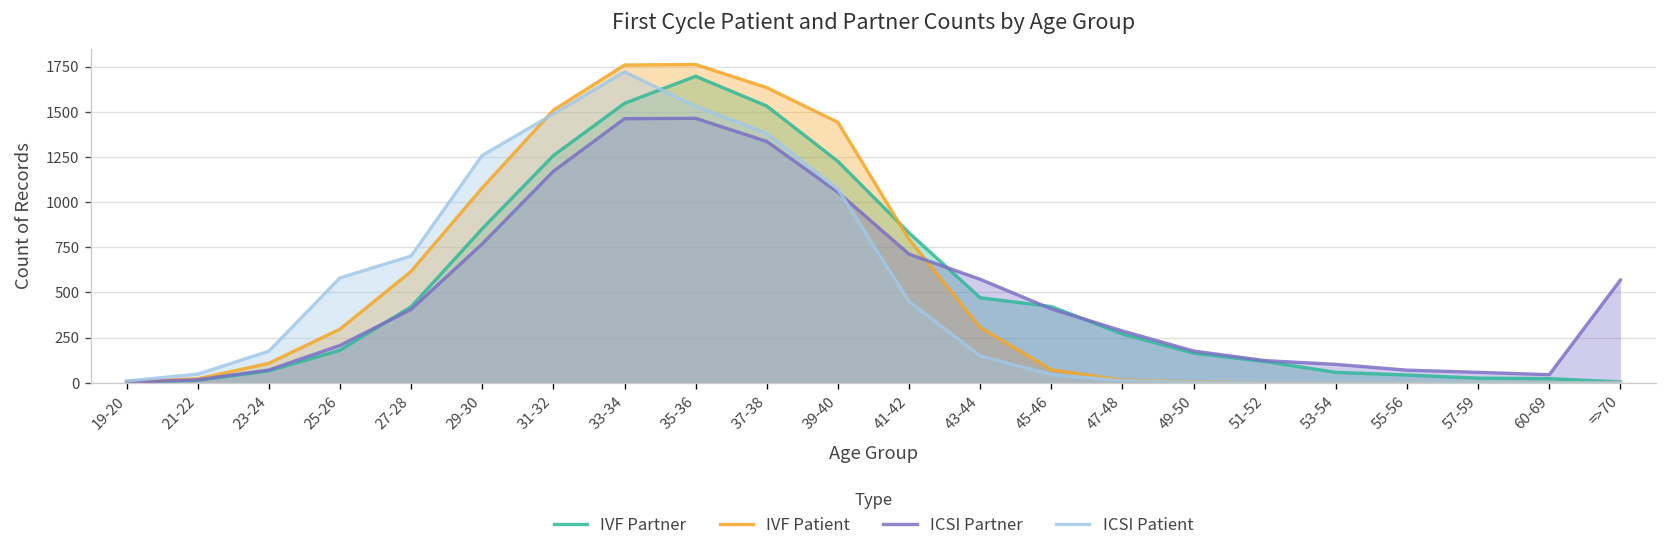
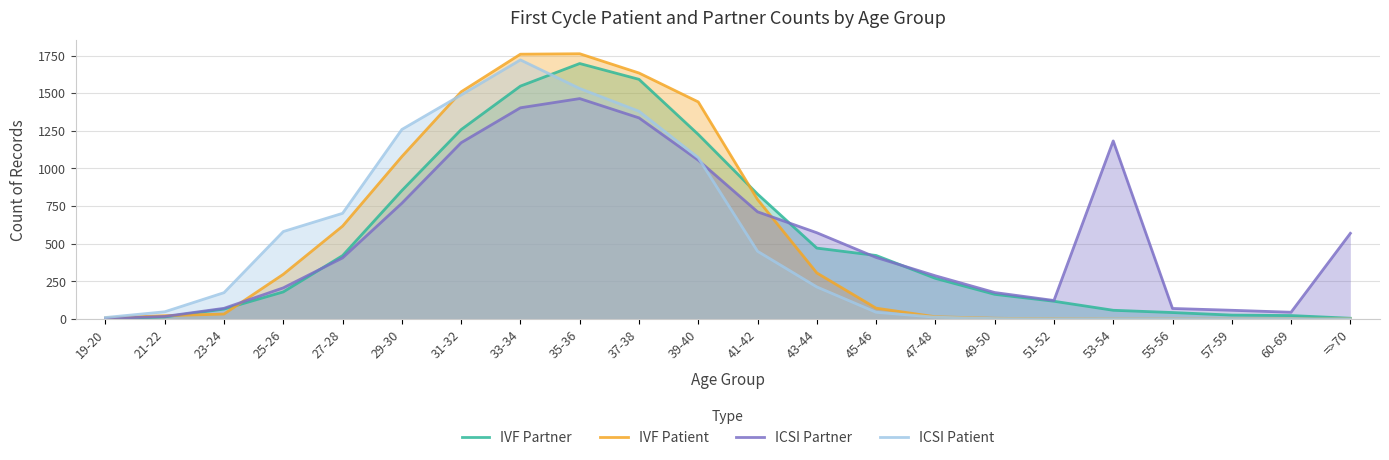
IVF Patient, 23-24: 110 -> 30
ICSI Partner, 33-34: 1460 -> 1400
IVF Partner, 37-38: 1530 -> 1590
ICSI Patient, 43-44: 150 -> 210
ICSI Partner, 53-54: 100 -> 1180
